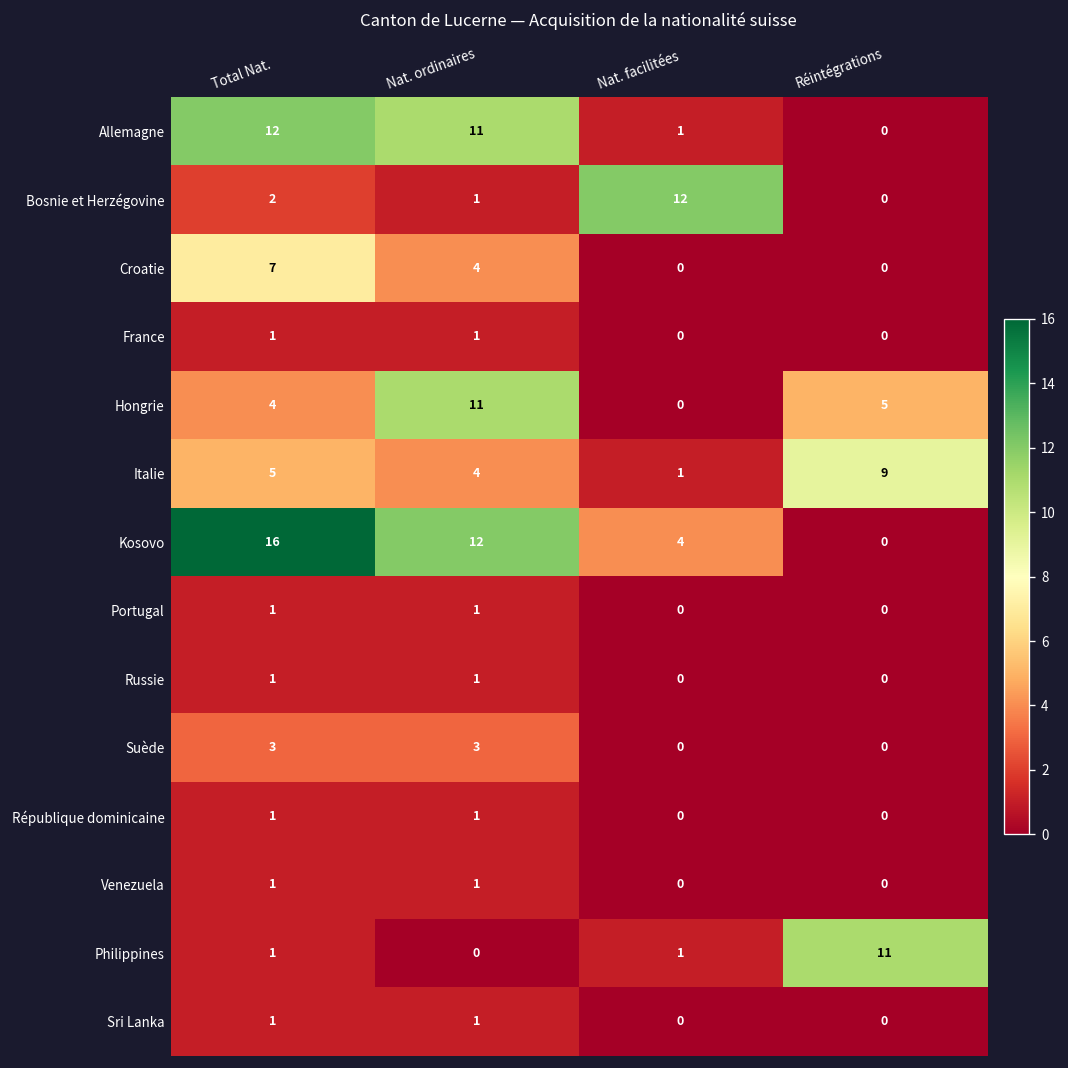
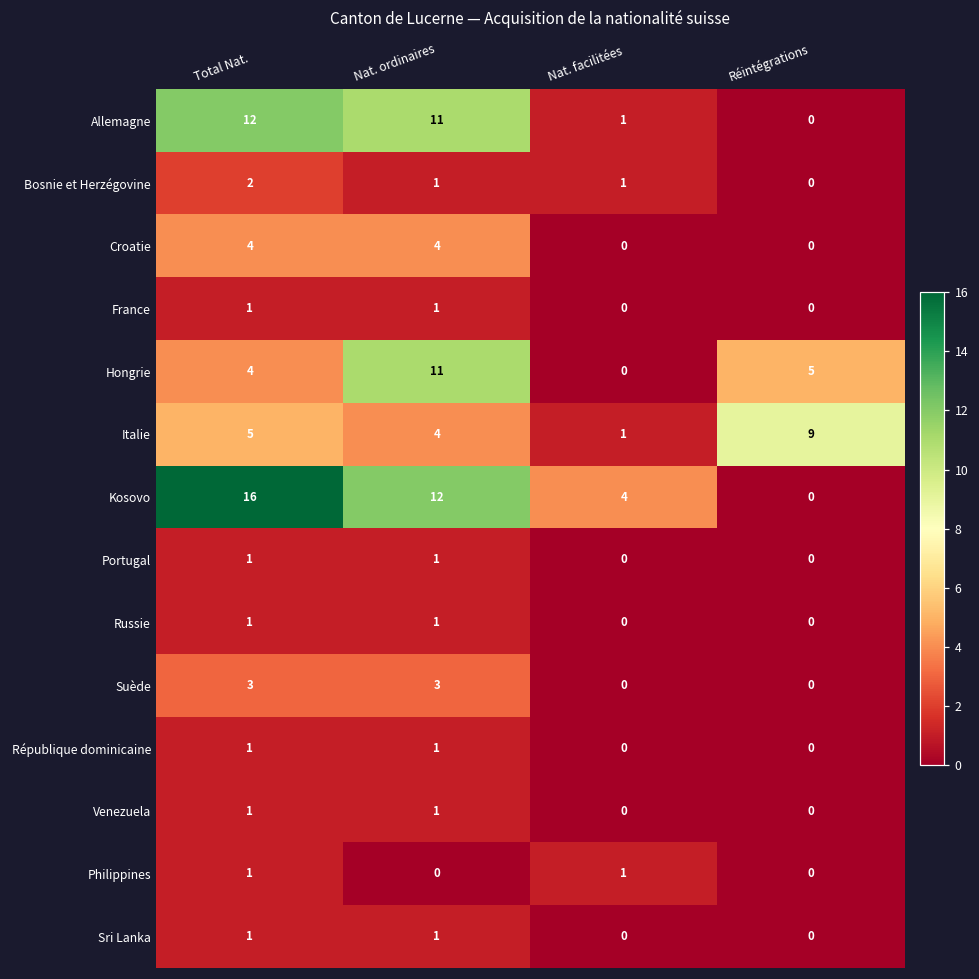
Bosnie et Herzégovine, Nat. facilitées: 12 -> 1
Croatie, Total Nat.: 7 -> 4
Philippines, Réintégrations: 11 -> 0
